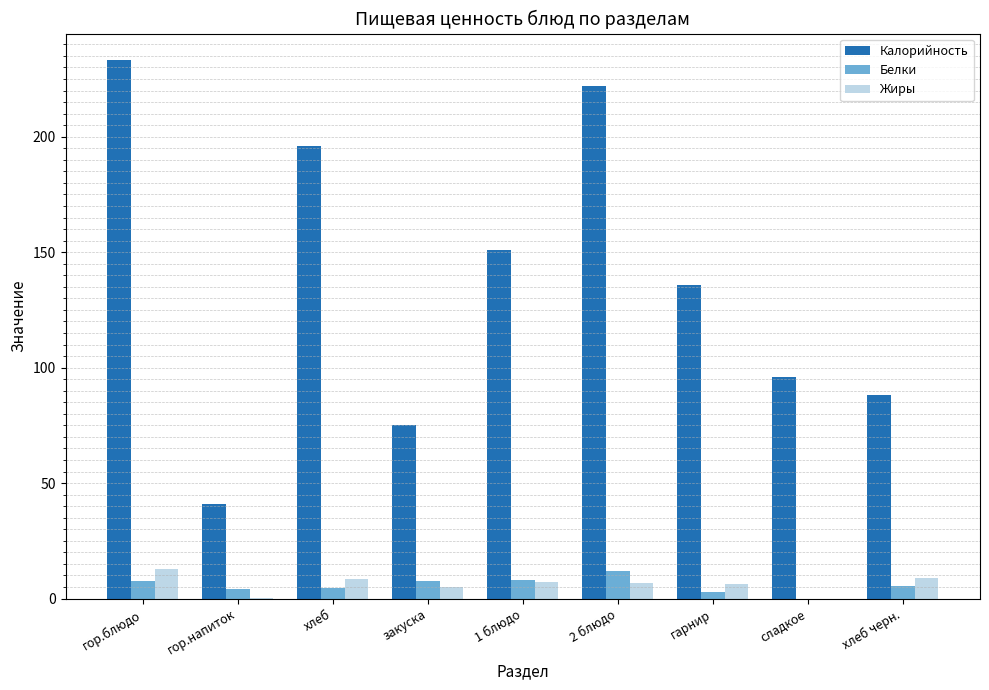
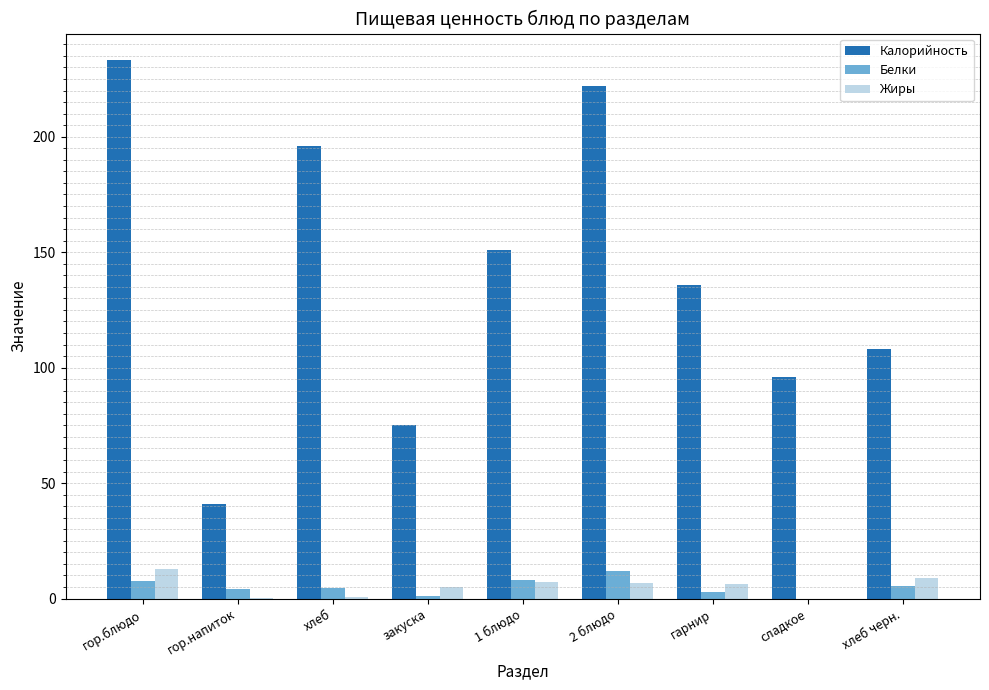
Жиры, хлеб: 9 -> 1
Белки, закуска: 8 -> 1
Калорийность, хлеб черн.: 88 -> 108
